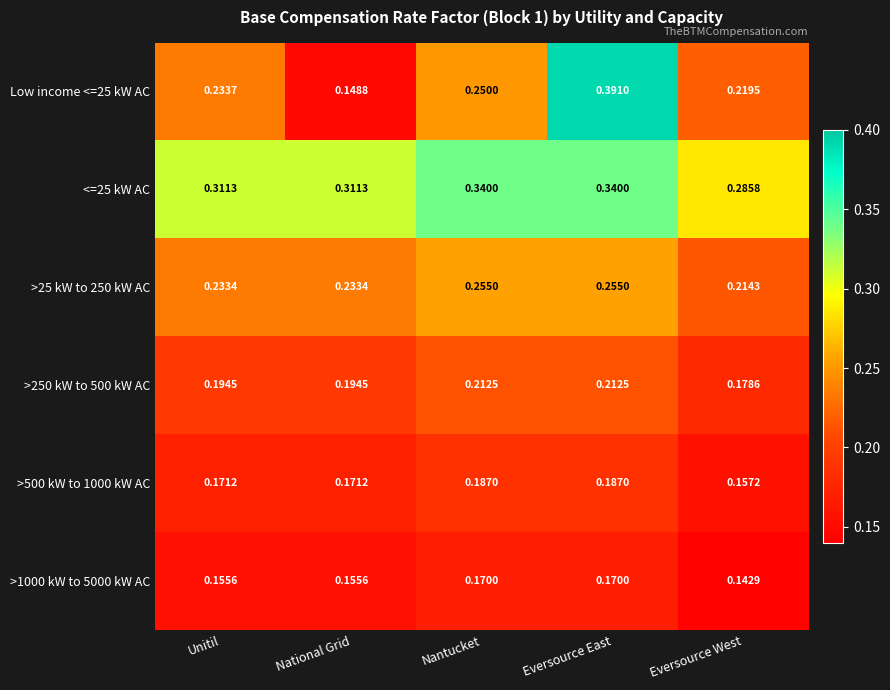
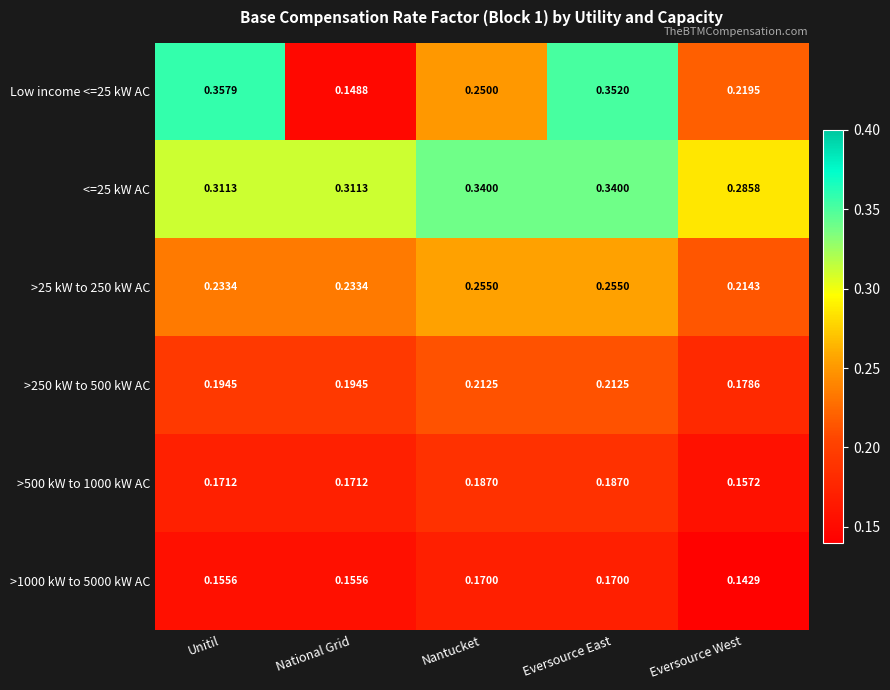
Low income <=25 kW AC, Unitil: 0.2337 -> 0.3579
Low income <=25 kW AC, Eversource East: 0.3910 -> 0.3520
